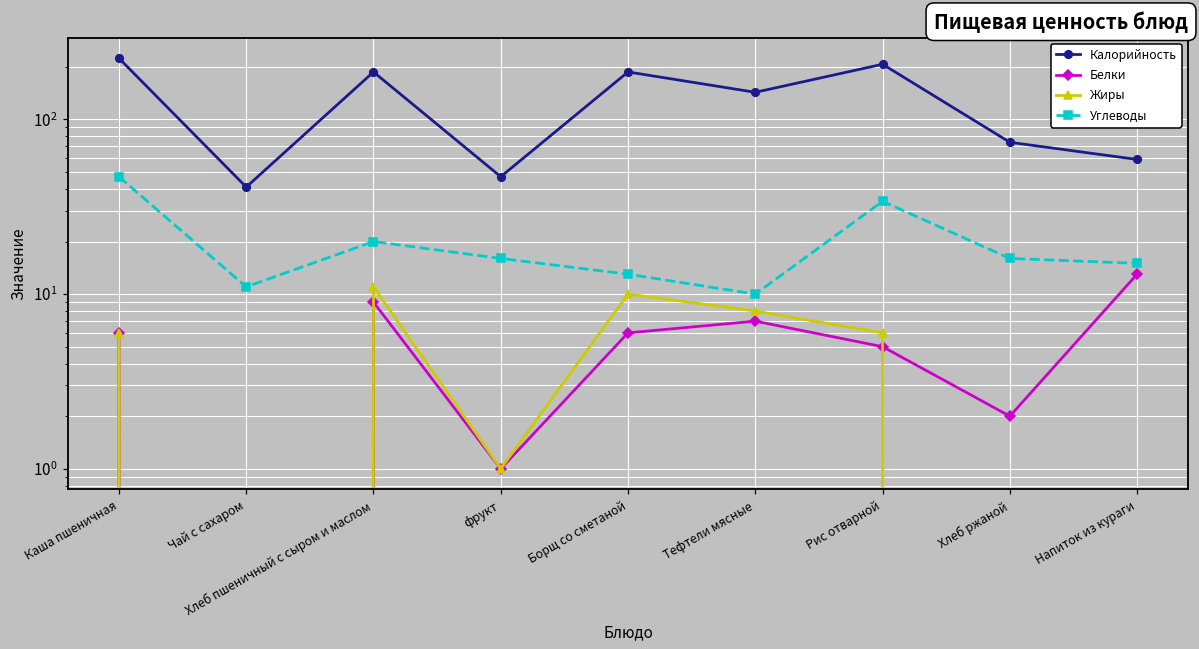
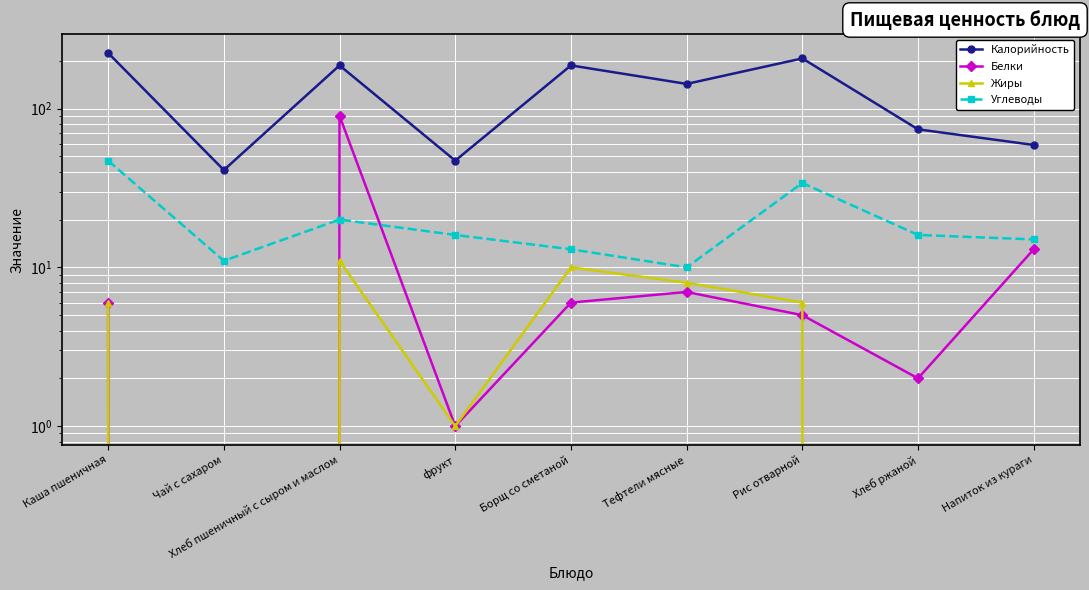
Белки, Хлеб пшеничный с сыром и маслом: 9 -> 90
